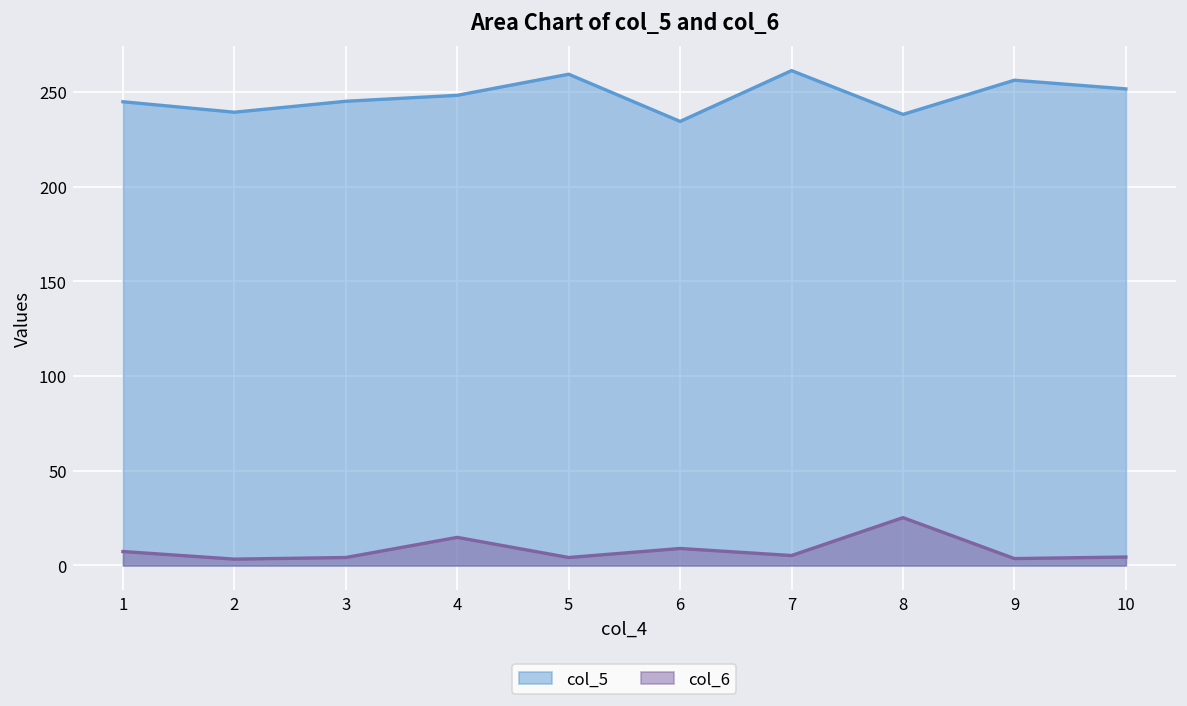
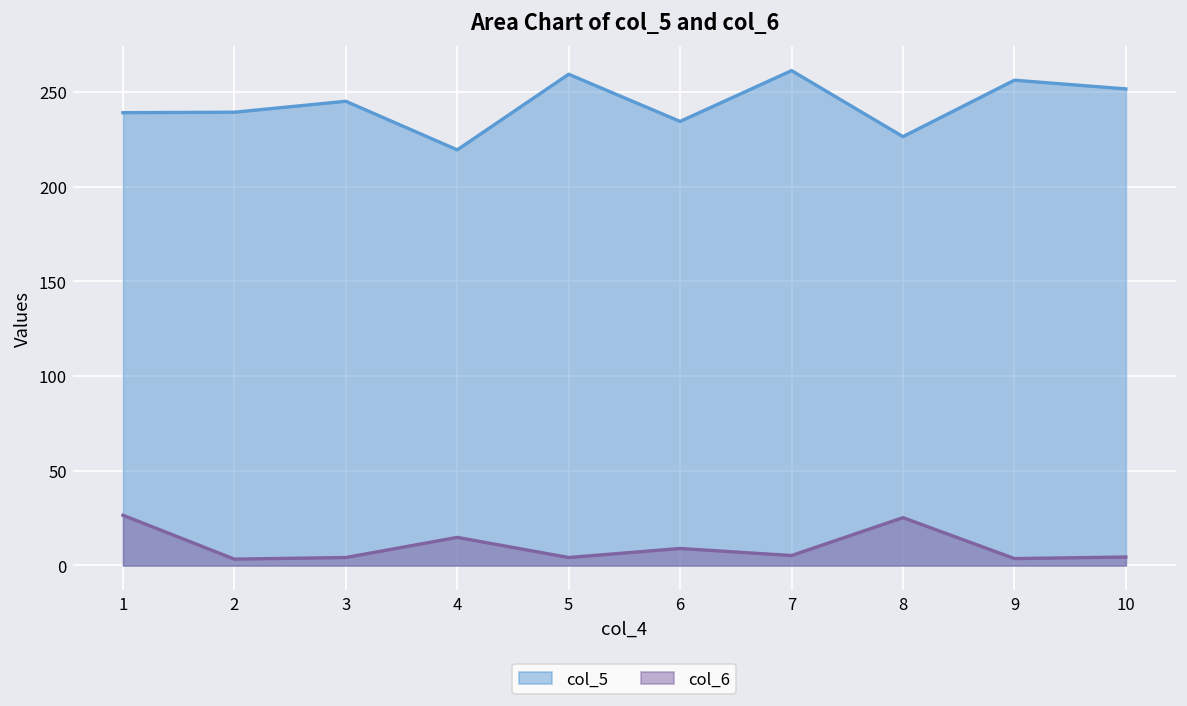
col_5, 1: 245 -> 239
col_6, 1: 7 -> 27
col_5, 4: 248 -> 219
col_5, 8: 238 -> 226
